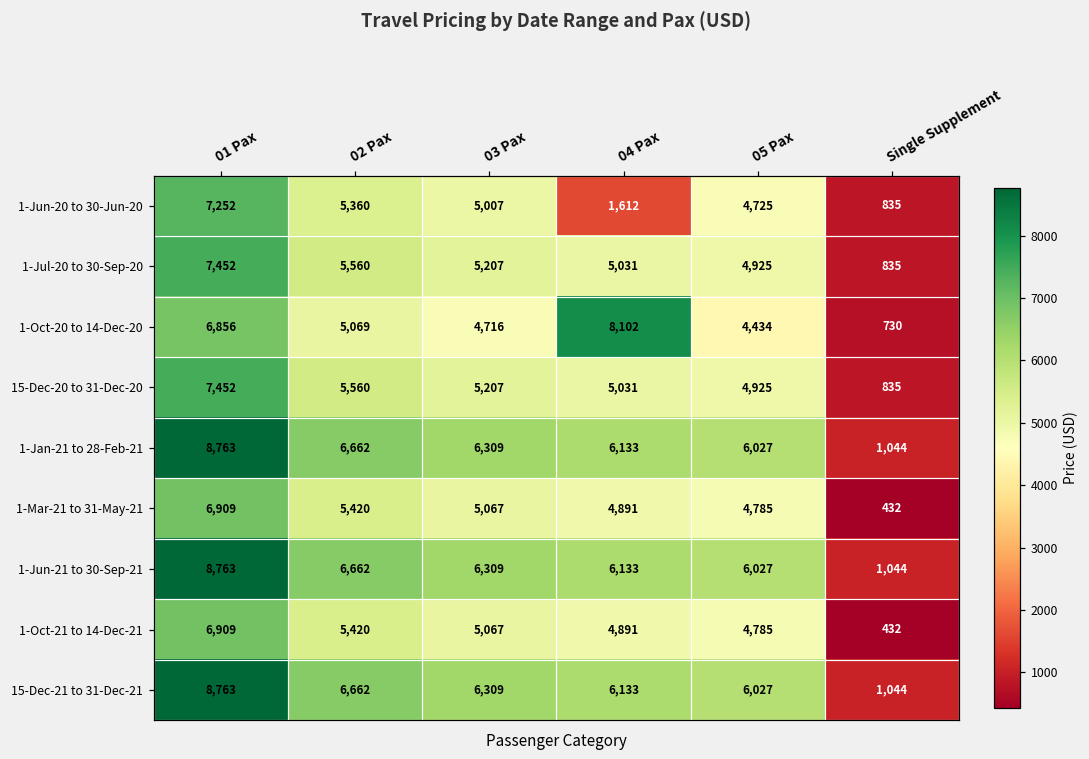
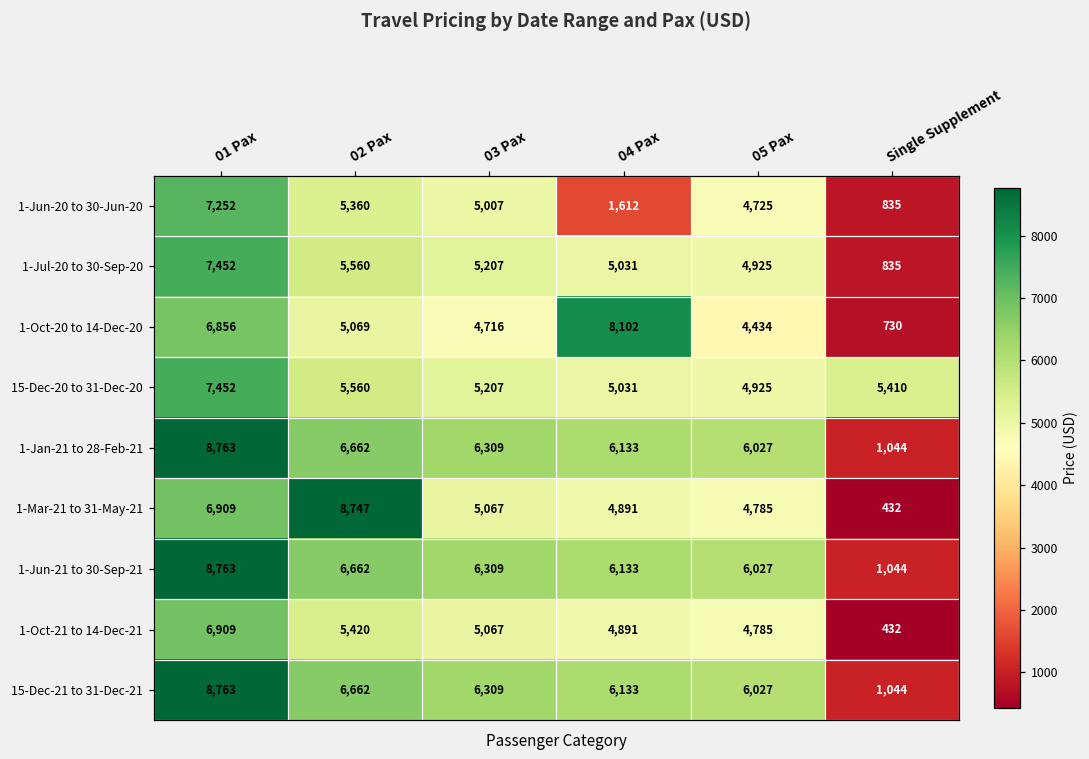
15-Dec-20 to 31-Dec-20, Single Supplement: 835 -> 5,410
1-Mar-21 to 31-May-21, 02 Pax: 5,420 -> 8,747
